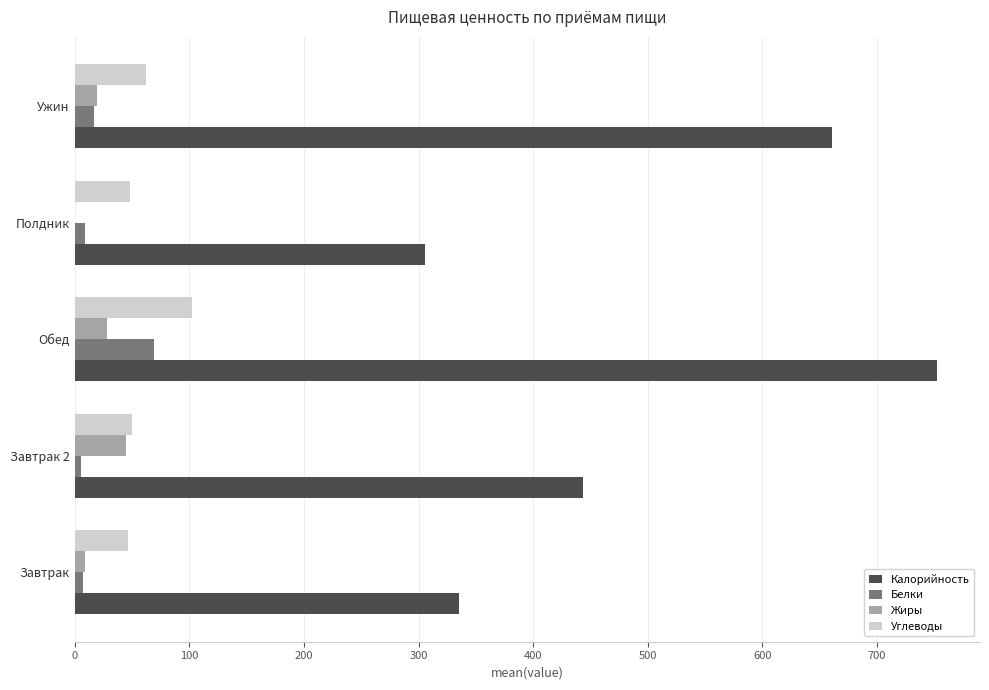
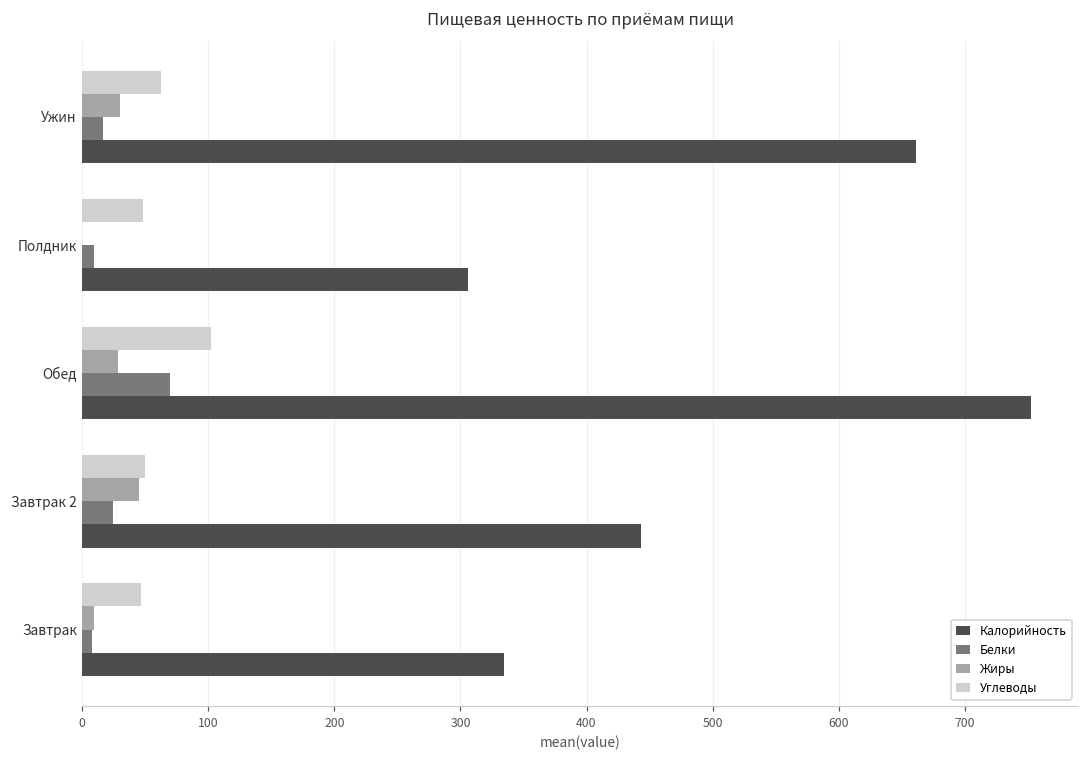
Жиры, Ужин: 20 -> 30
Белки, Завтрак 2: 5 -> 24
